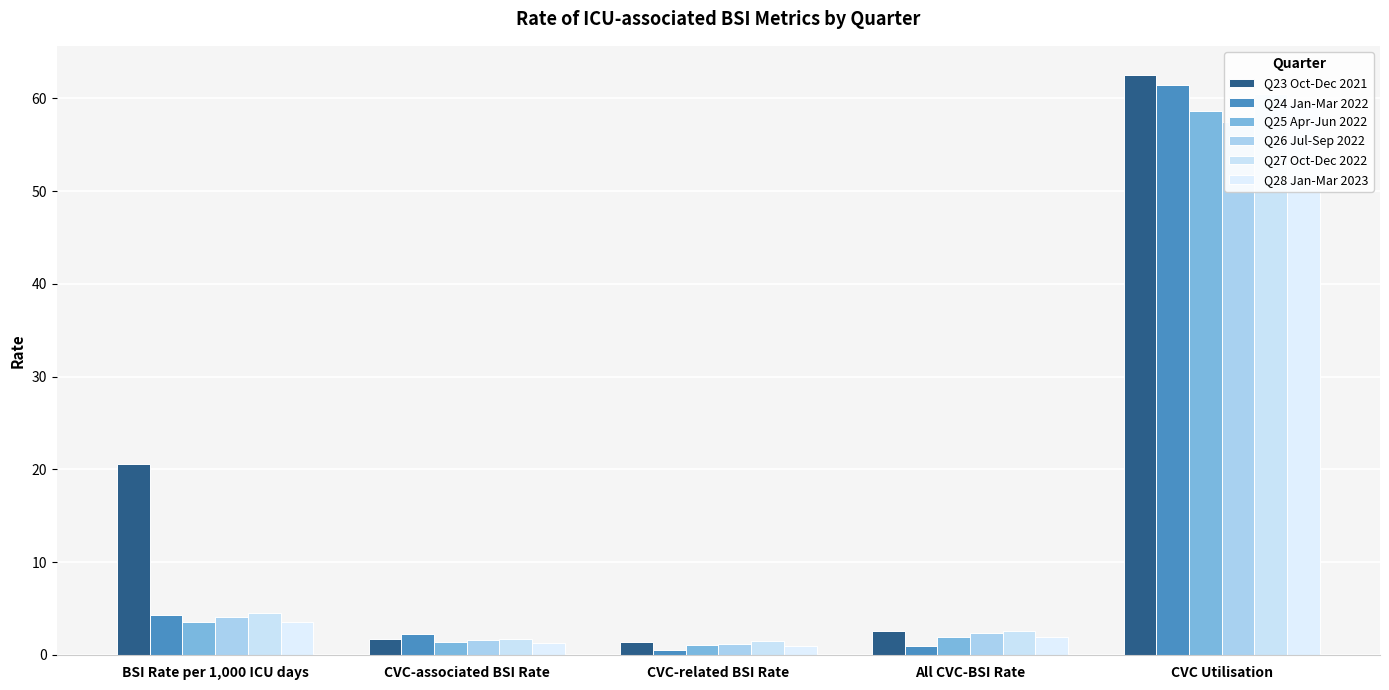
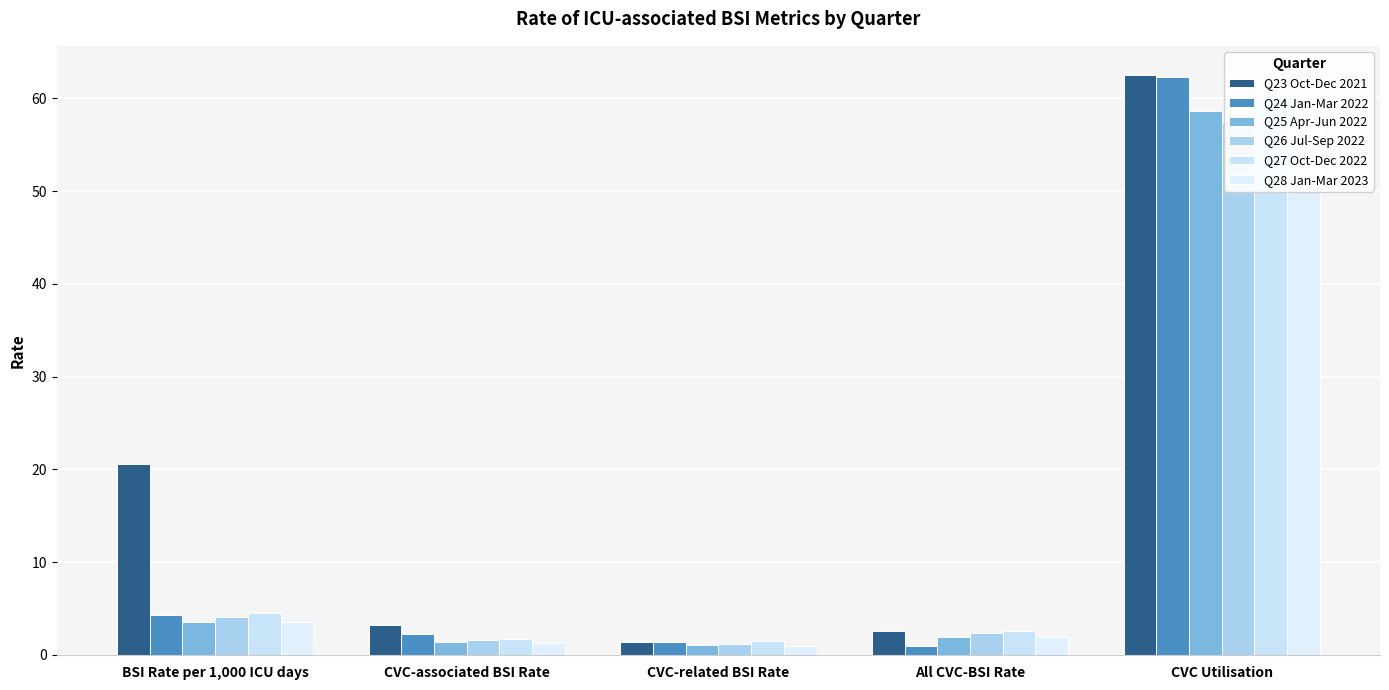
Q23 Oct-Dec 2021, CVC-associated BSI Rate: 2 -> 3
Q24 Jan-Mar 2022, CVC-related BSI Rate: 0.5 -> 1.4
Q24 Jan-Mar 2022, CVC Utilisation: 61 -> 62
